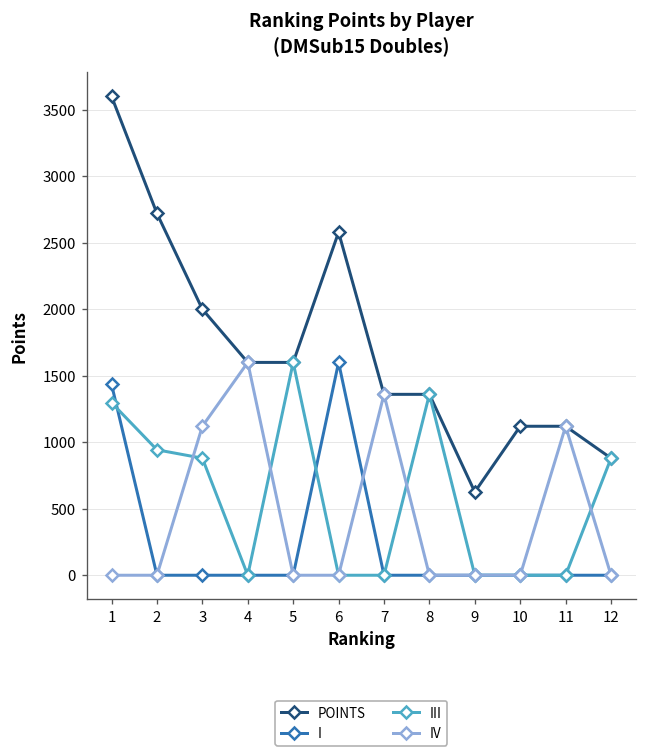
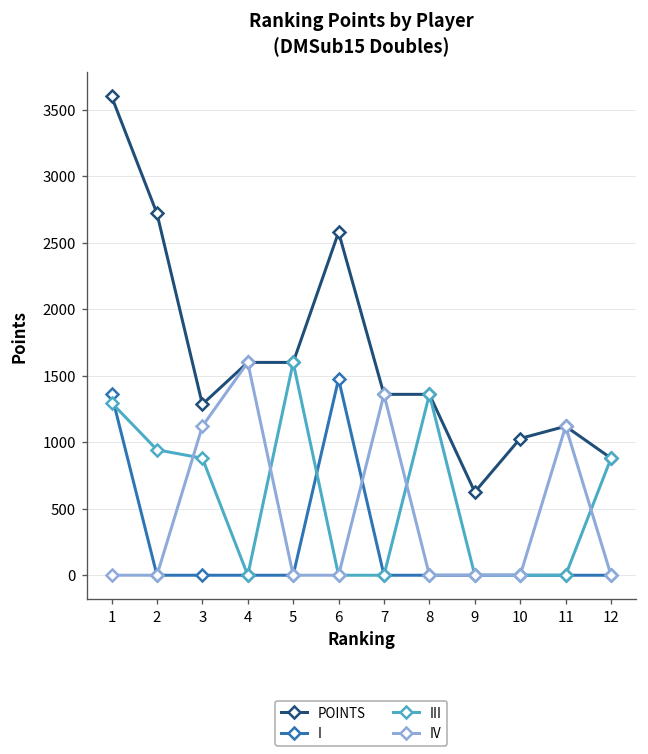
I, 1: 1440 -> 1360
POINTS, 3: 2000 -> 1290
I, 6: 1600 -> 1480
POINTS, 10: 1120 -> 1030
